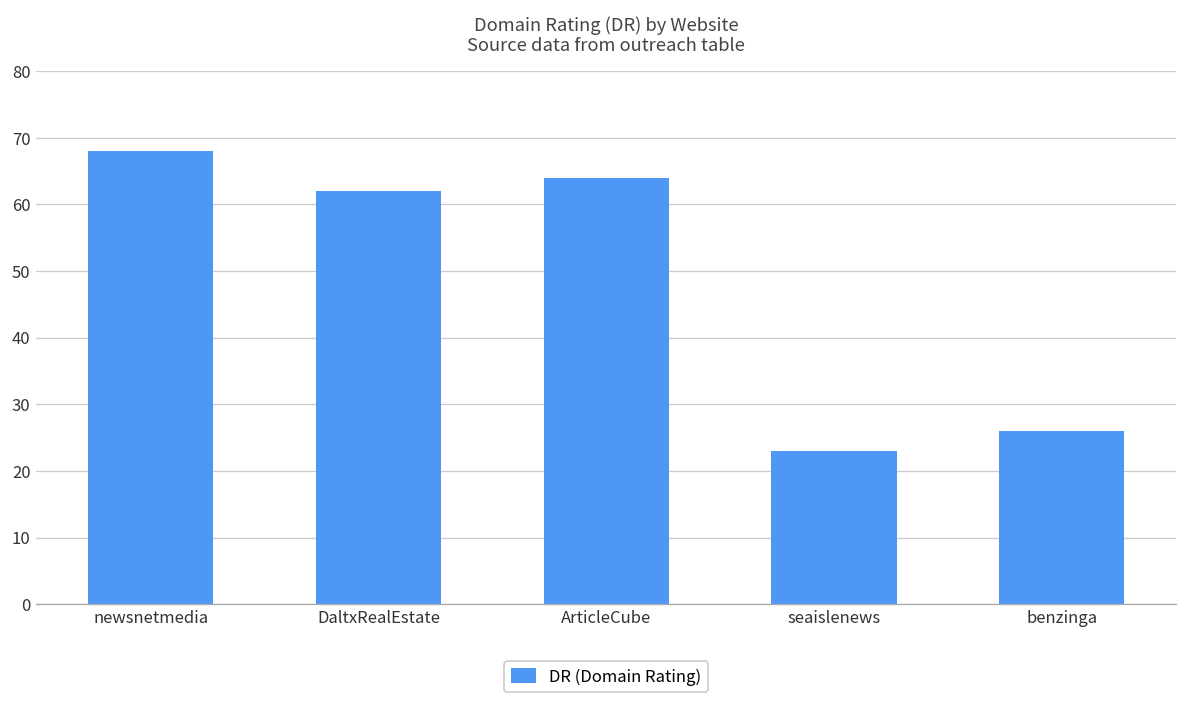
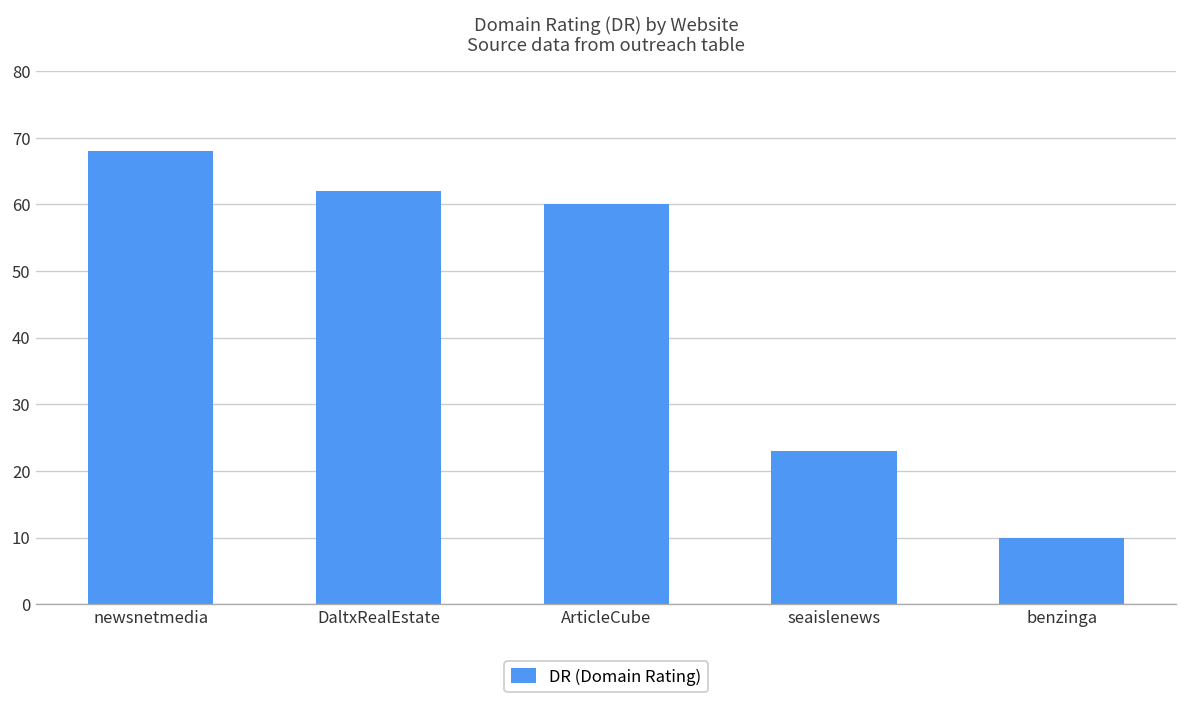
ArticleCube: 64 -> 60
benzinga: 26 -> 10
